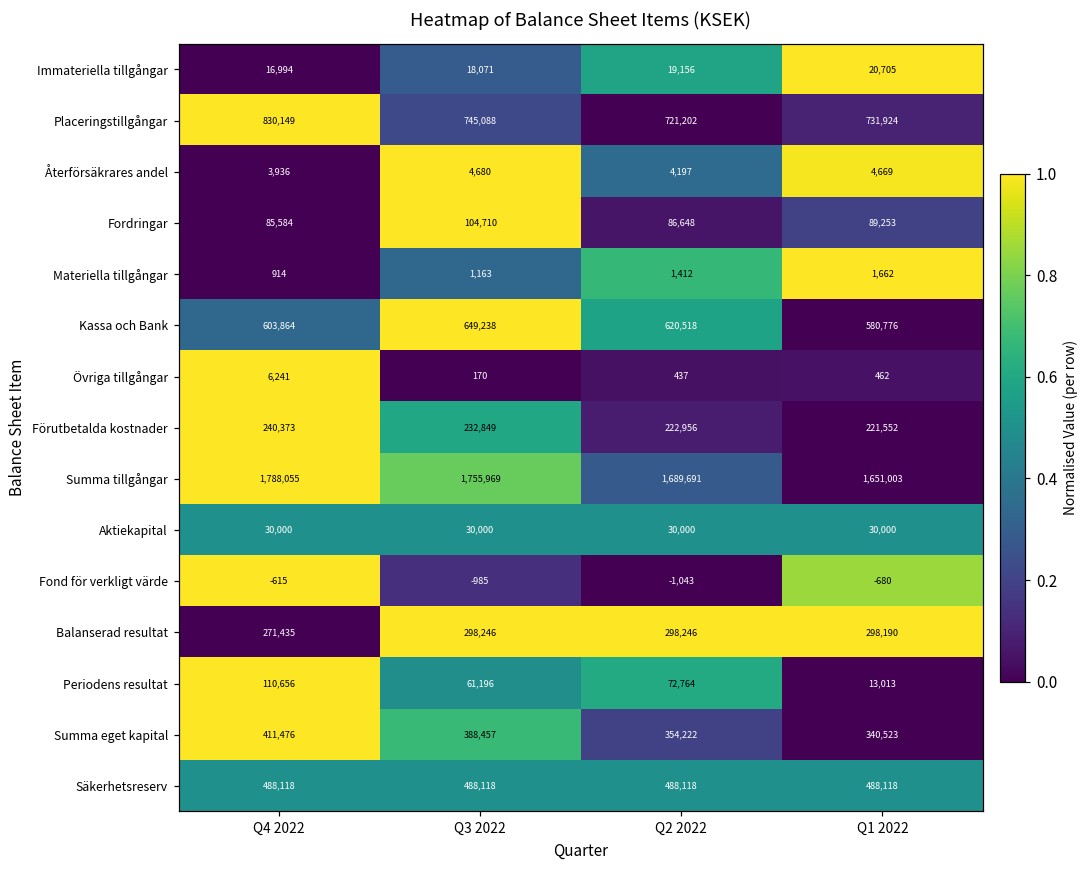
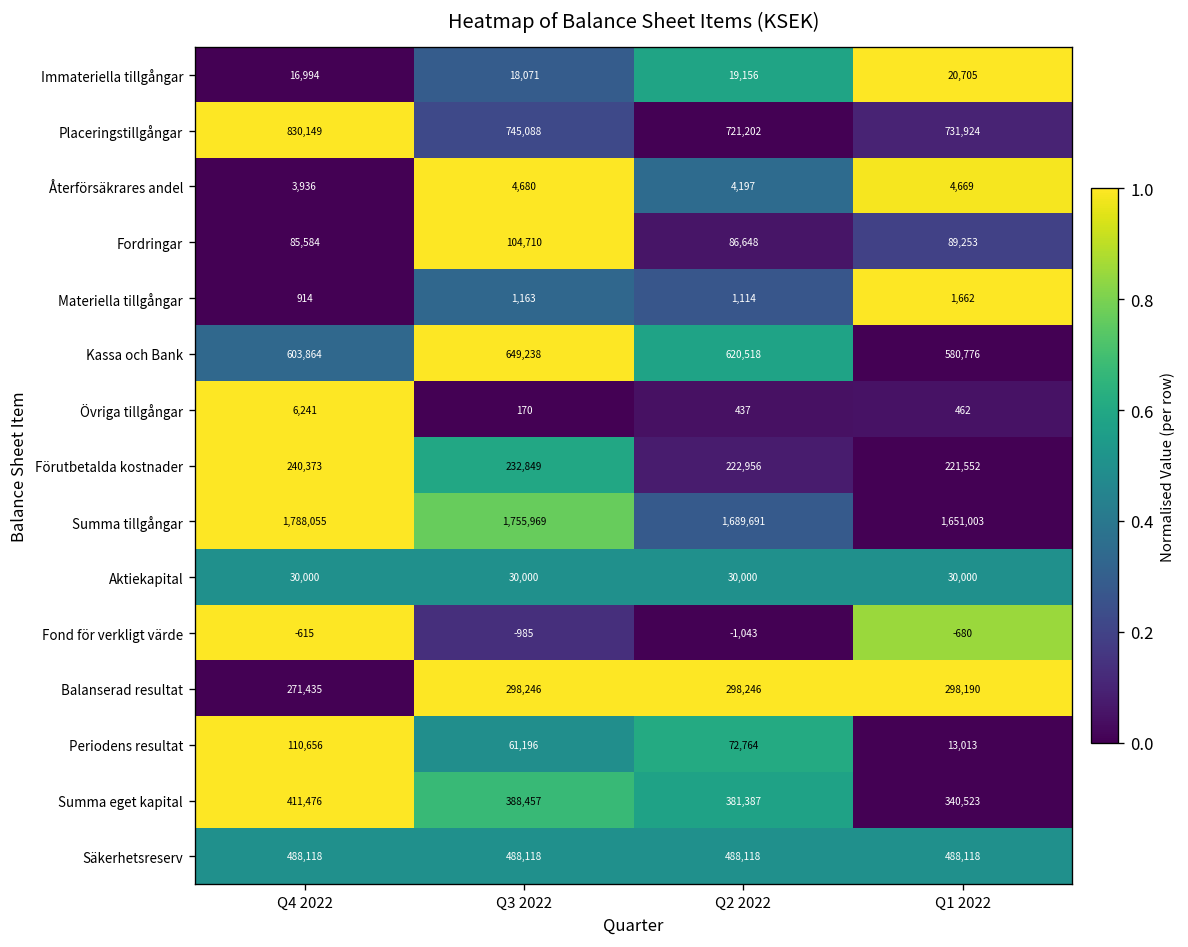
Materiella tillgångar, Q2 2022: 1,412 -> 1,114
Summa eget kapital, Q2 2022: 354,222 -> 381,387
